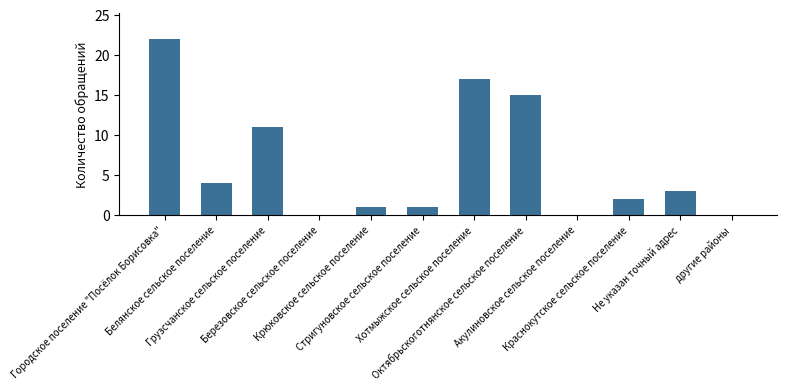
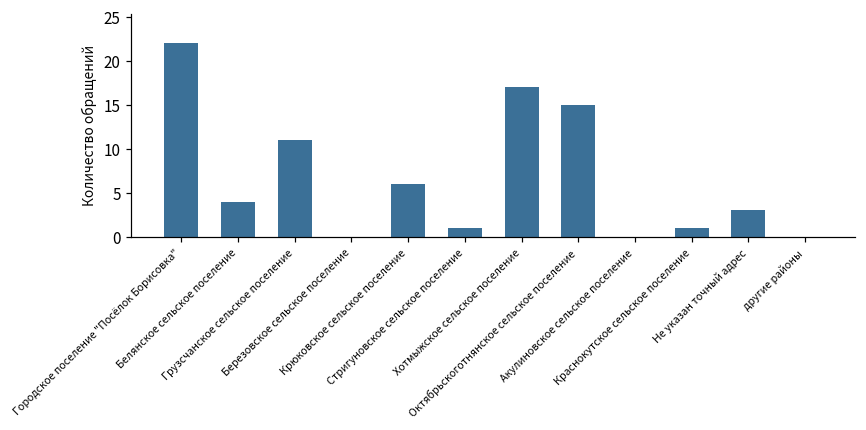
Крюковское сельское поселение: 1 -> 6
Краснокутское сельское поселение: 2 -> 1
